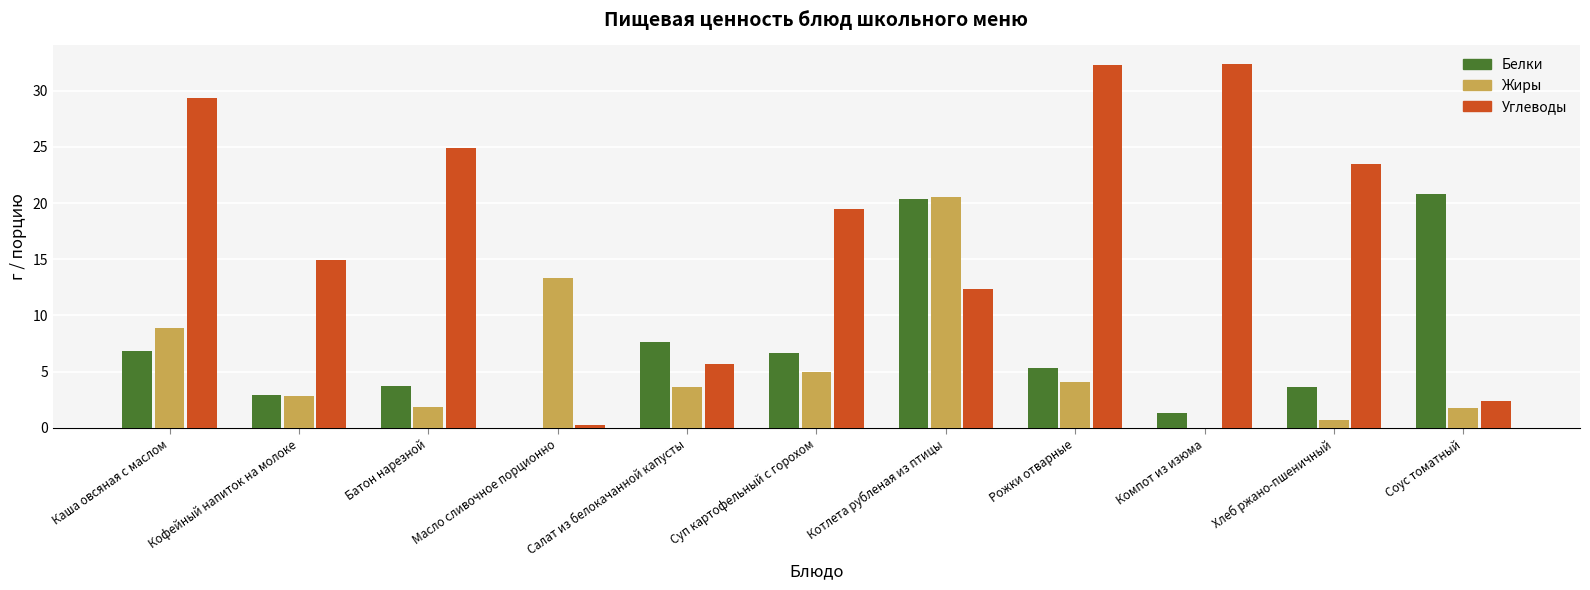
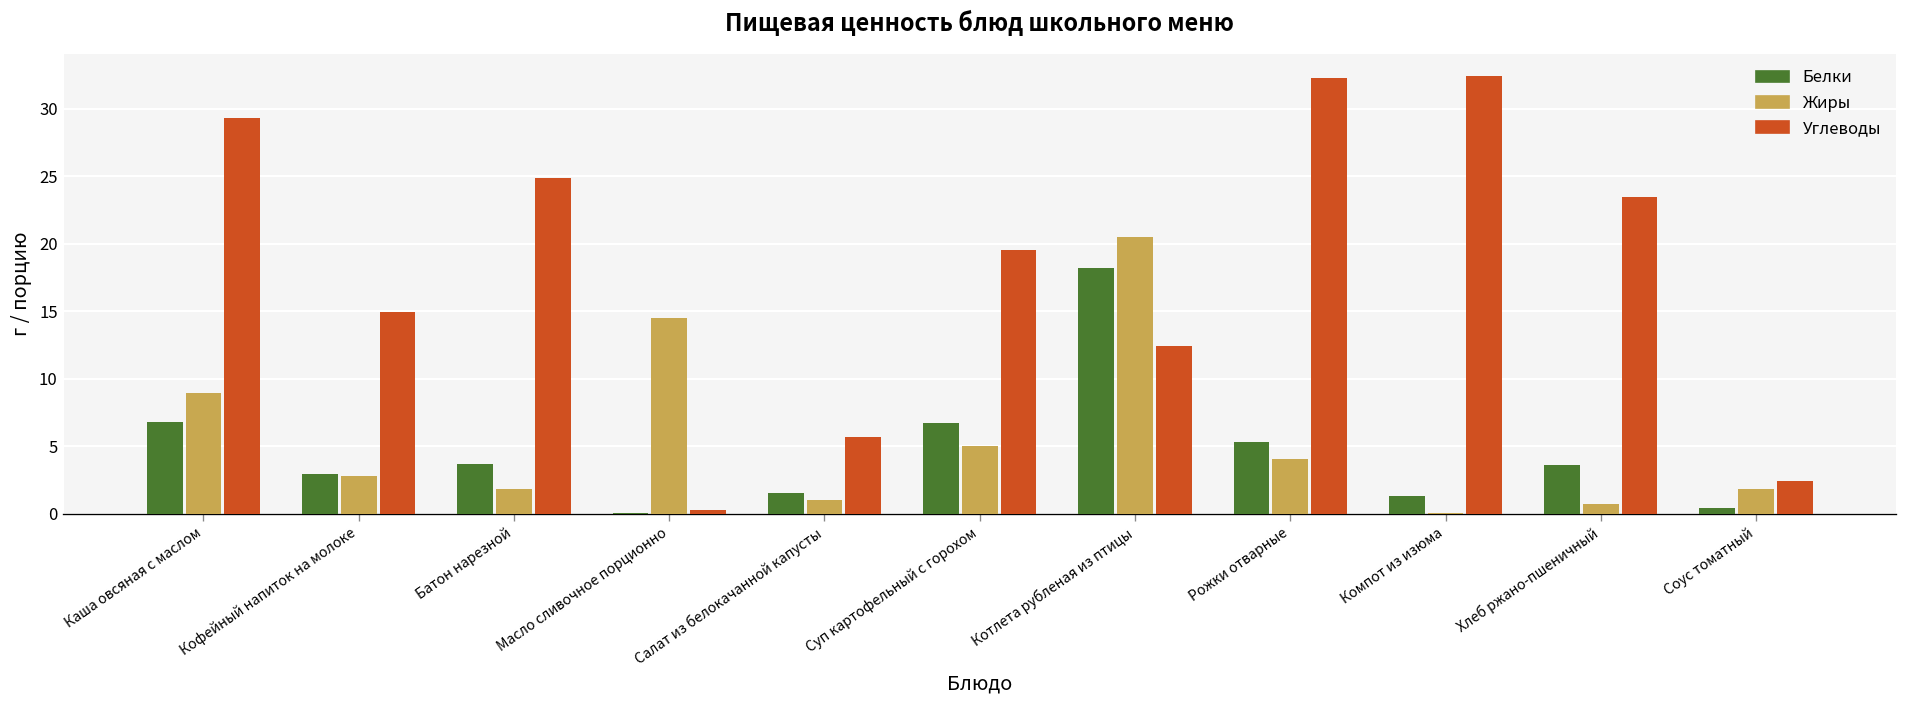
Жиры, Масло сливочное порционно: 13.3 -> 14.5
Белки, Салат из белокачанной капусты: 7.6 -> 1.5
Жиры, Салат из белокачанной капусты: 3.6 -> 1.0
Белки, Котлета рубленая из птицы: 20.4 -> 18.2
Белки, Соус томатный: 20.8 -> 0.4
